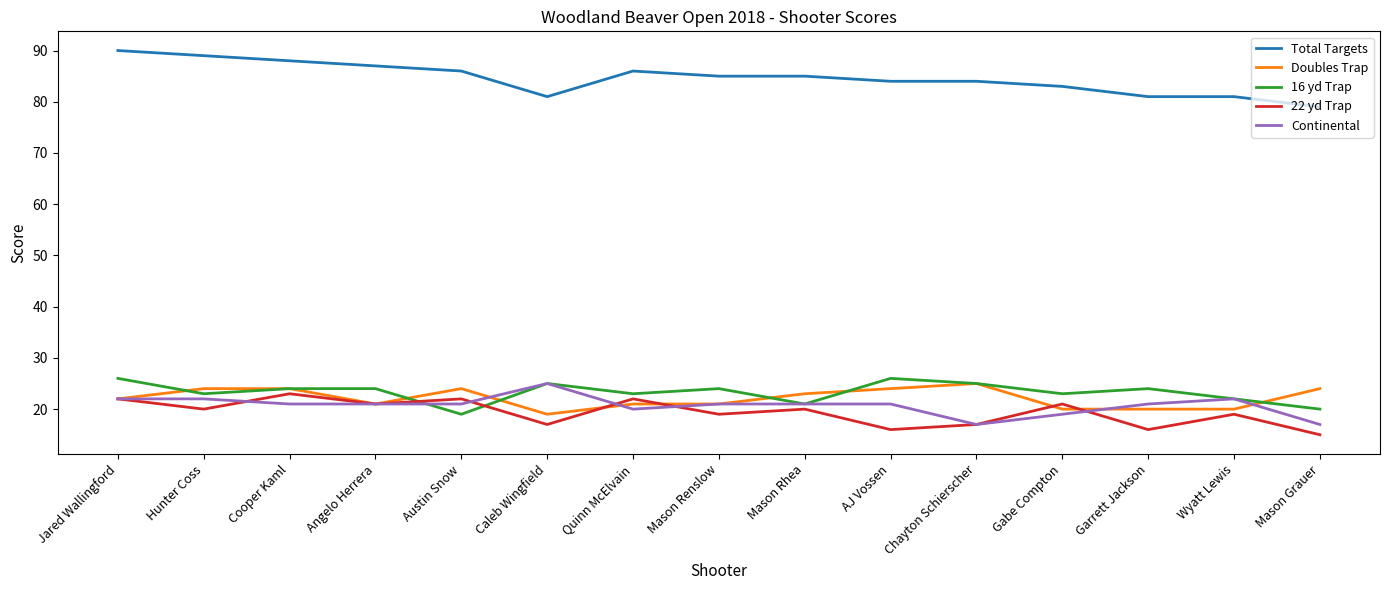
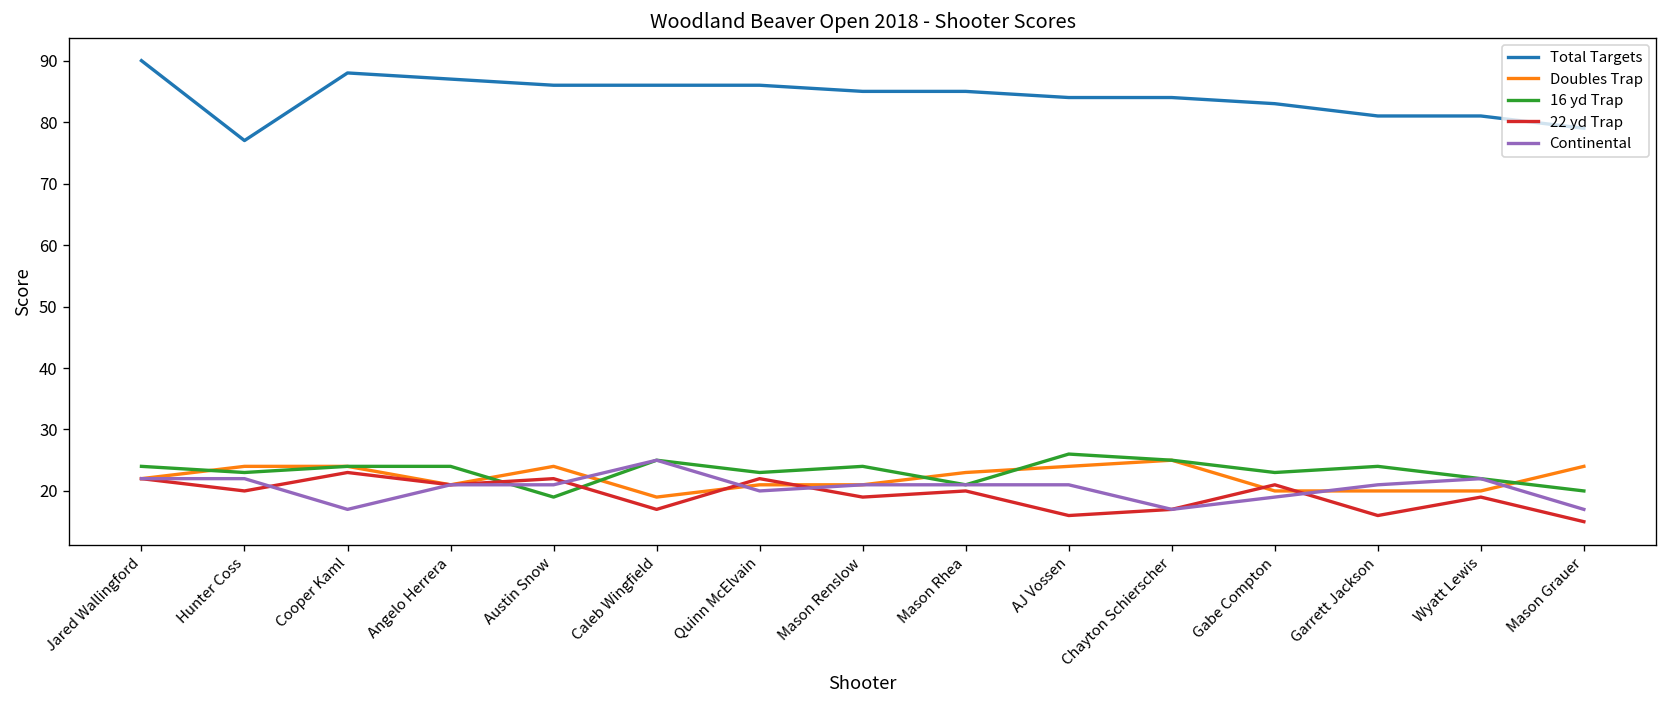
16 yd Trap, Jared Wallingford: 26 -> 24
Total Targets, Hunter Coss: 89 -> 77
Continental, Cooper Kaml: 21 -> 17
Total Targets, Caleb Wingfield: 81 -> 86
